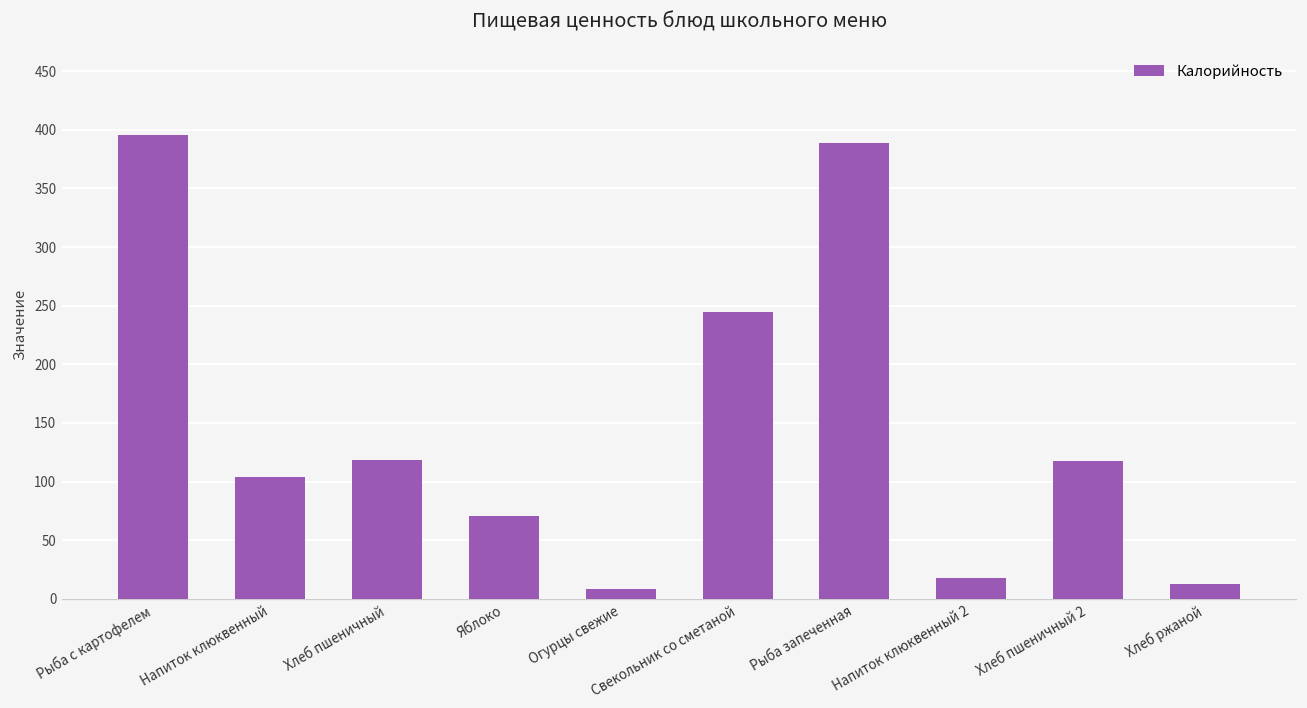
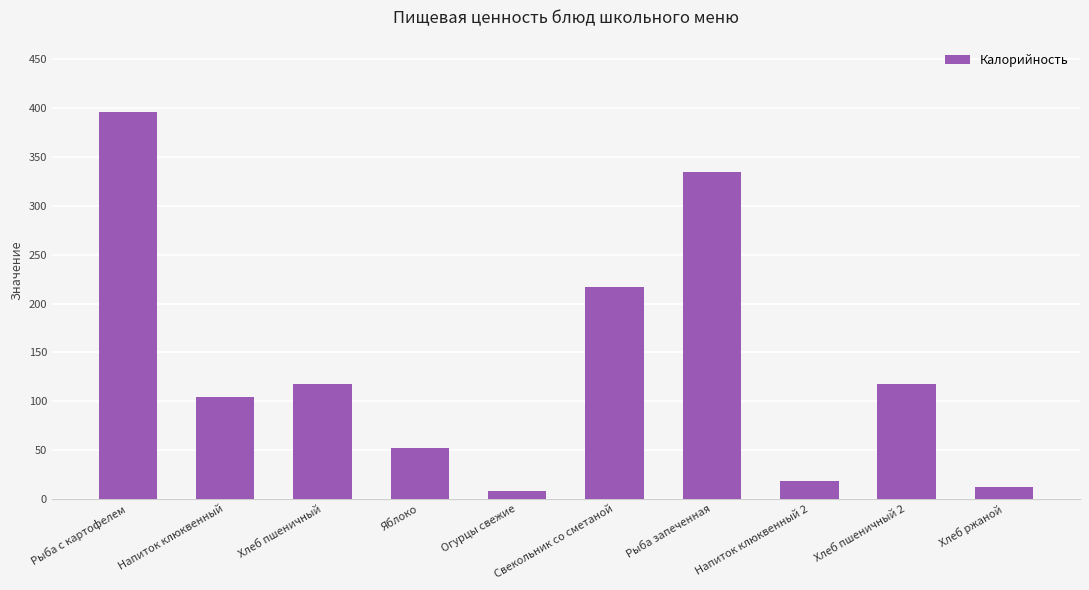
Яблоко: 70 -> 50
Свекольник со сметаной: 250 -> 220
Рыба запеченная: 390 -> 340
